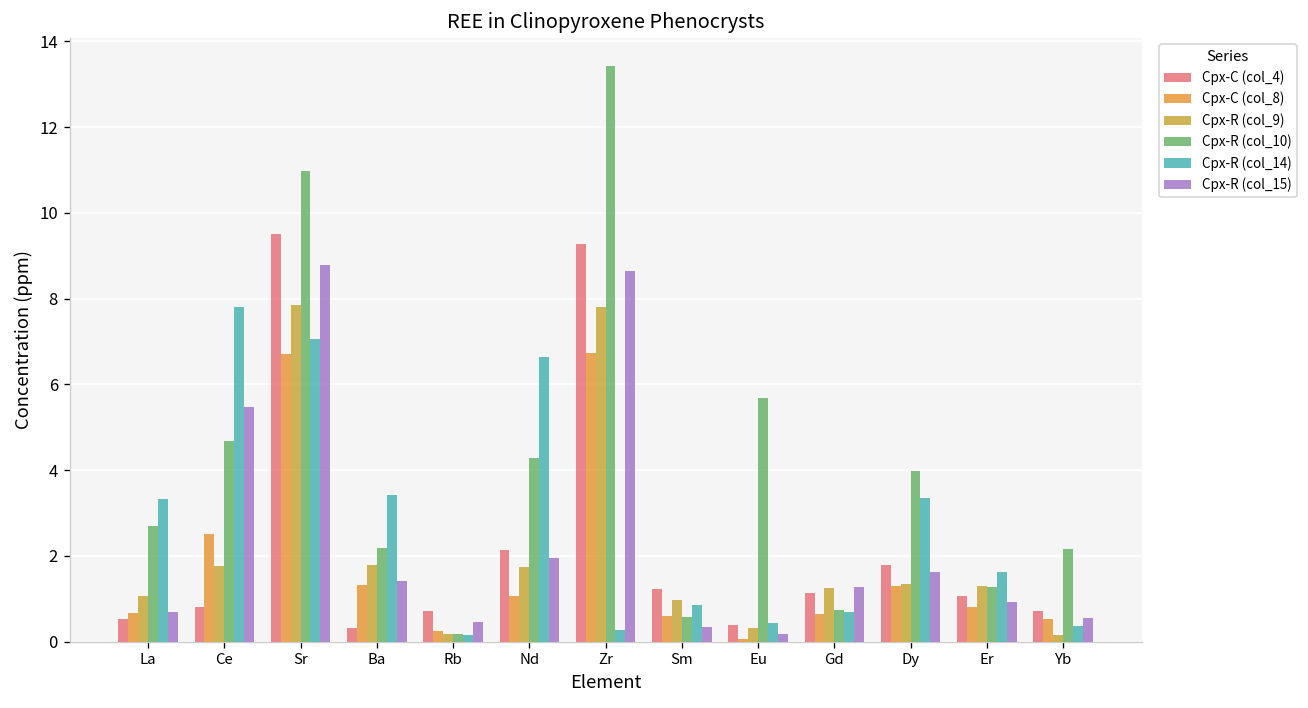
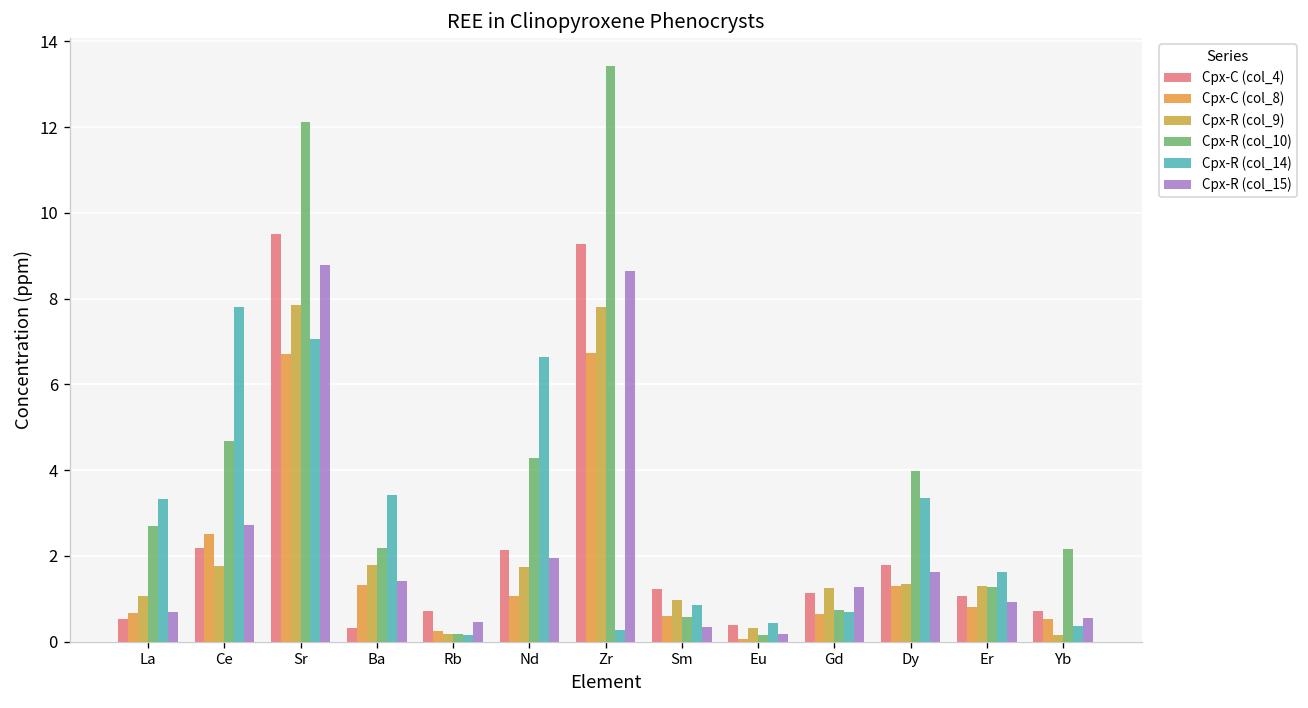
Cpx-C (col_4), Ce: 0.8 -> 2.2
Cpx-R (col_15), Ce: 5.5 -> 2.7
Cpx-R (col_10), Sr: 11.0 -> 12.1
Cpx-R (col_10), Eu: 5.7 -> 0.1
